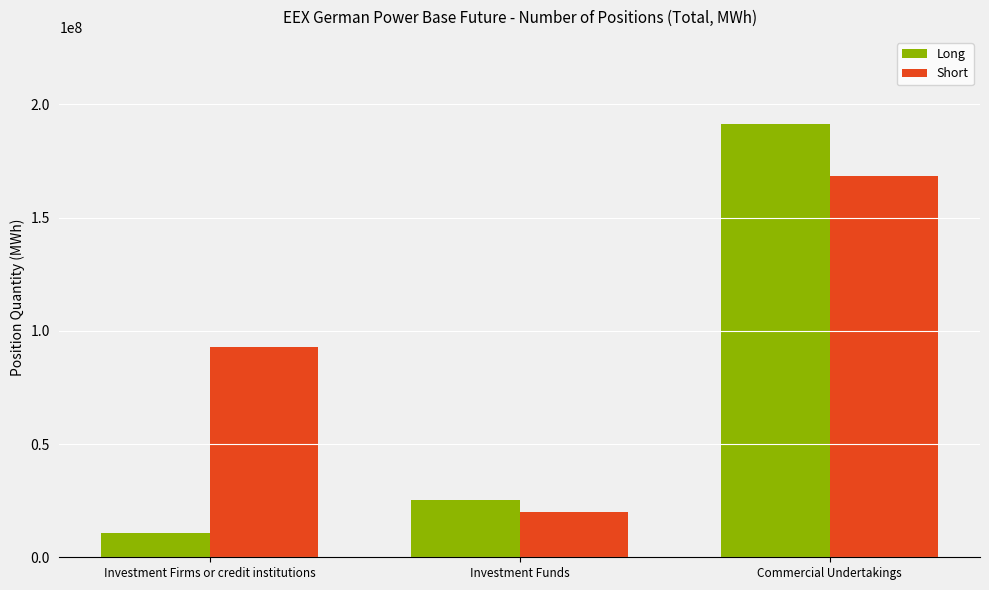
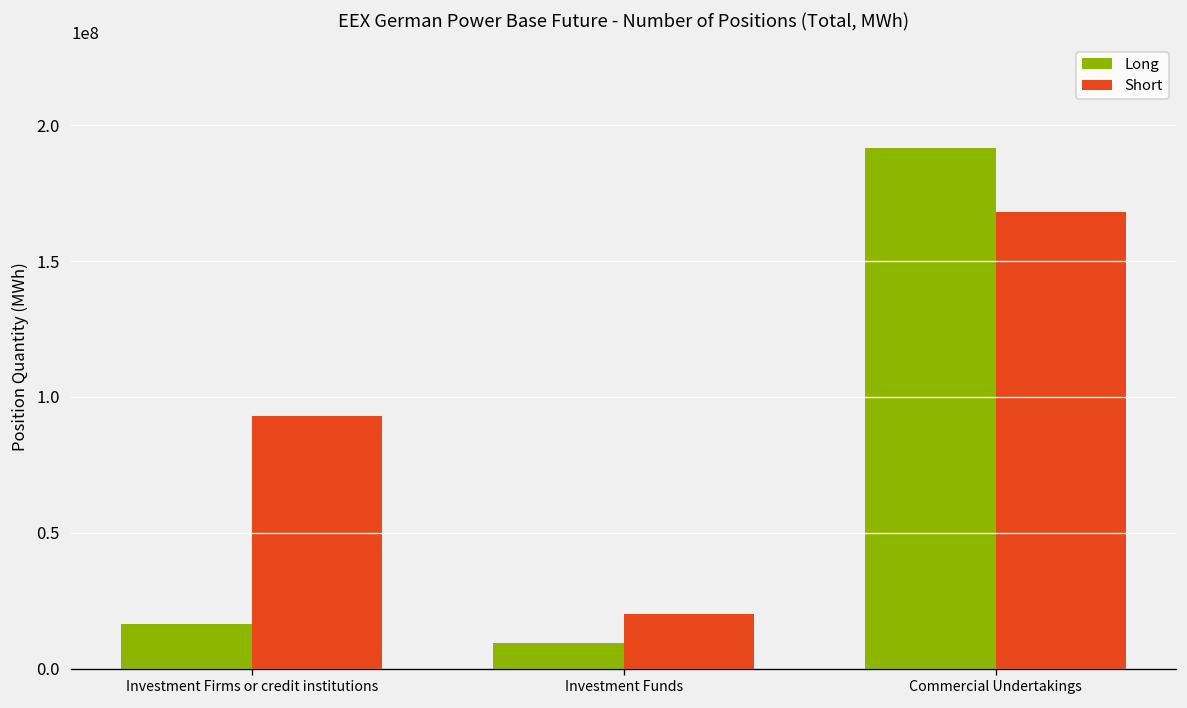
Long, Investment Firms or credit institutions: 11000000 -> 16000000
Long, Investment Funds: 25000000 -> 10000000
